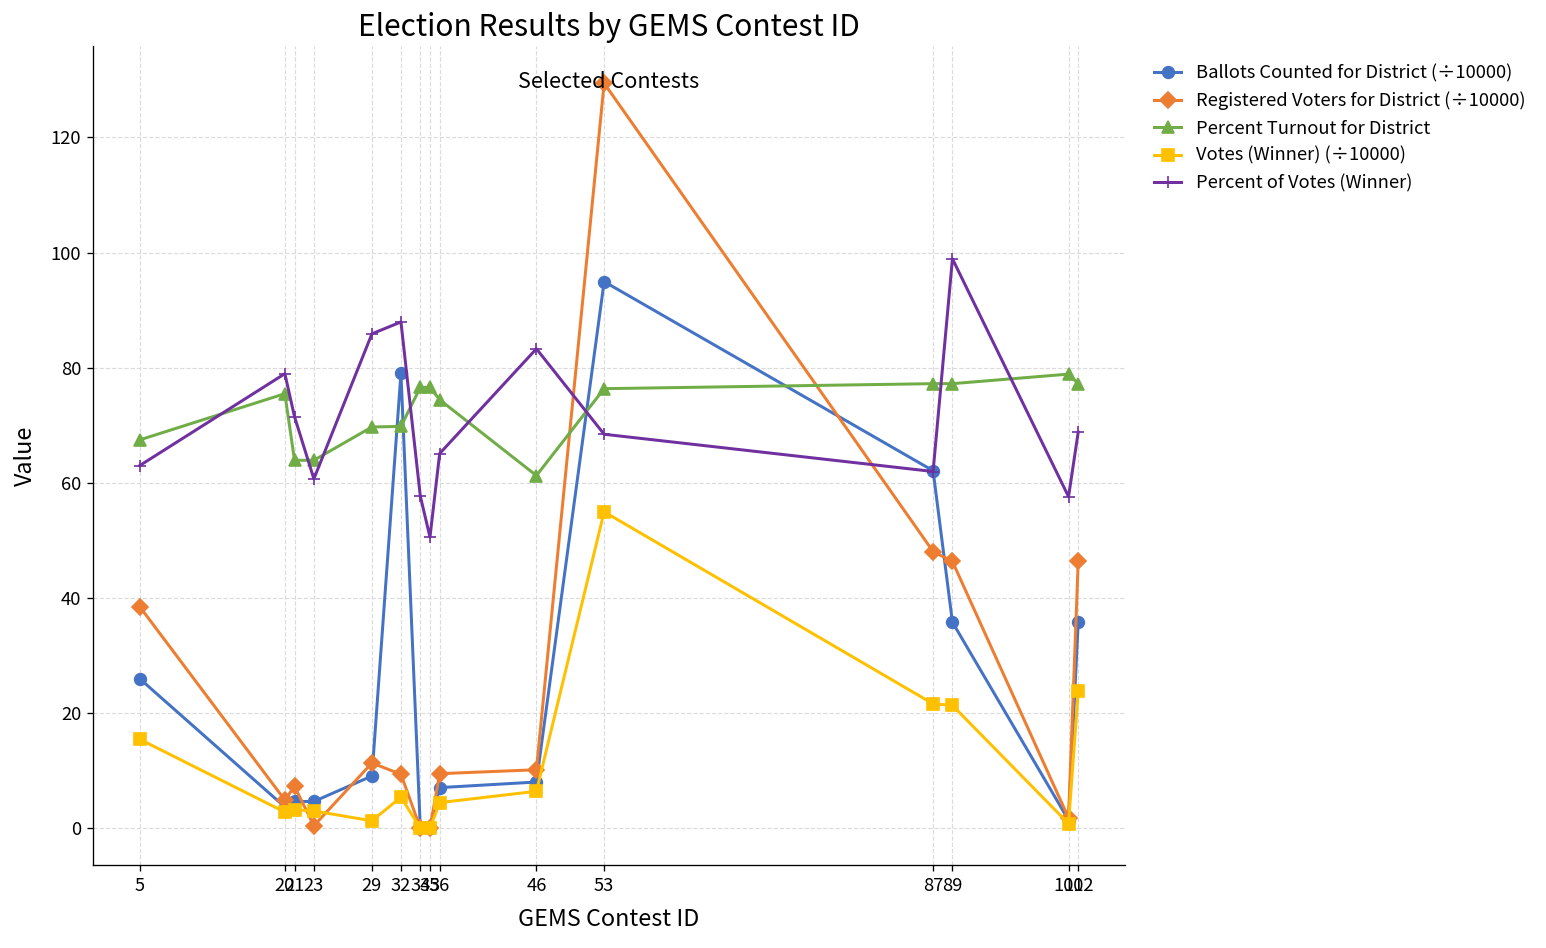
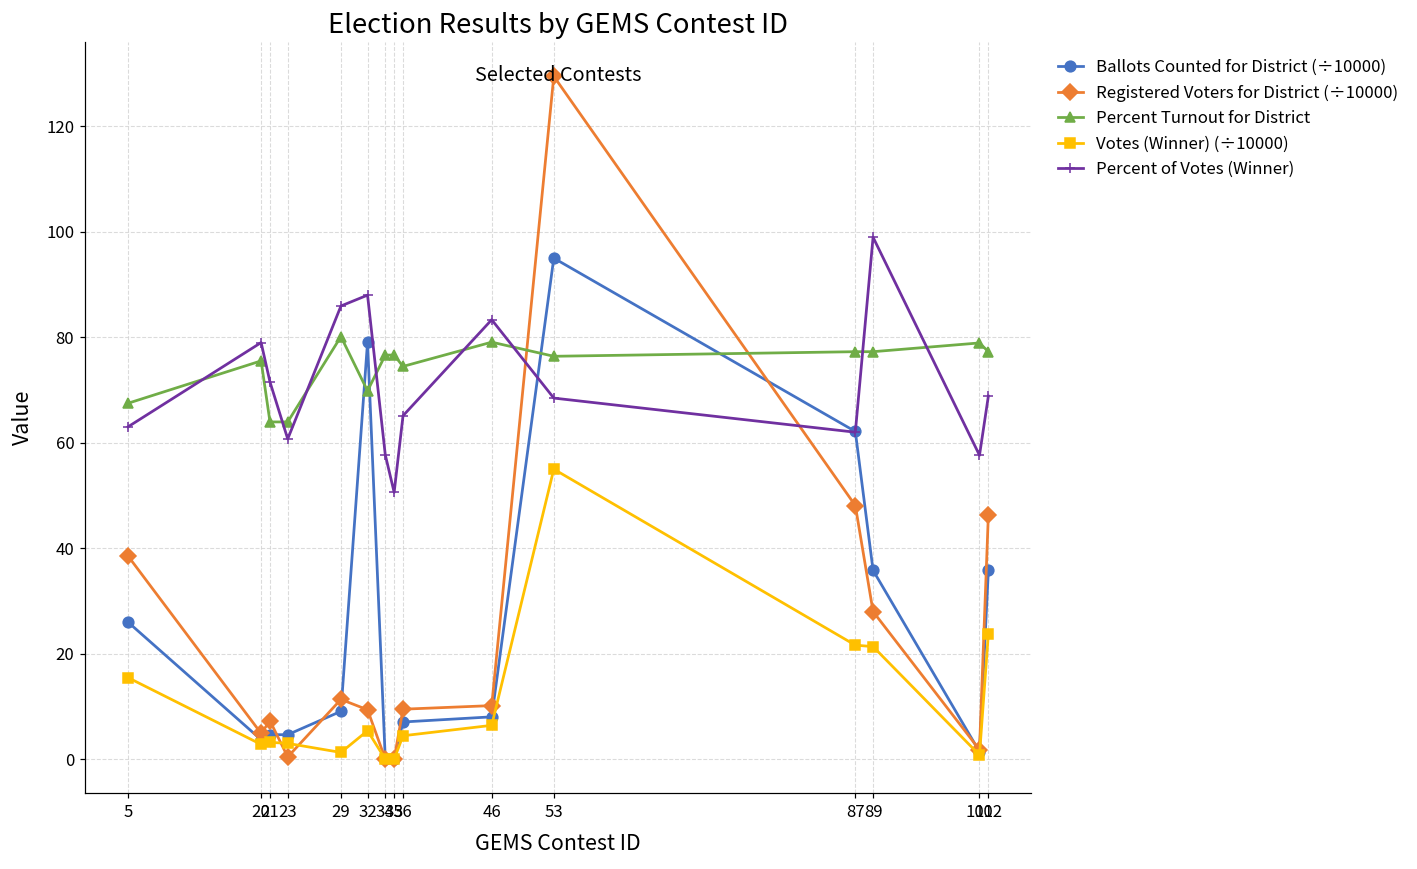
Percent Turnout for District, 29: 70 -> 80
Percent Turnout for District, 46: 61 -> 79
Registered Voters for District (÷10000), 89: 46 -> 28
